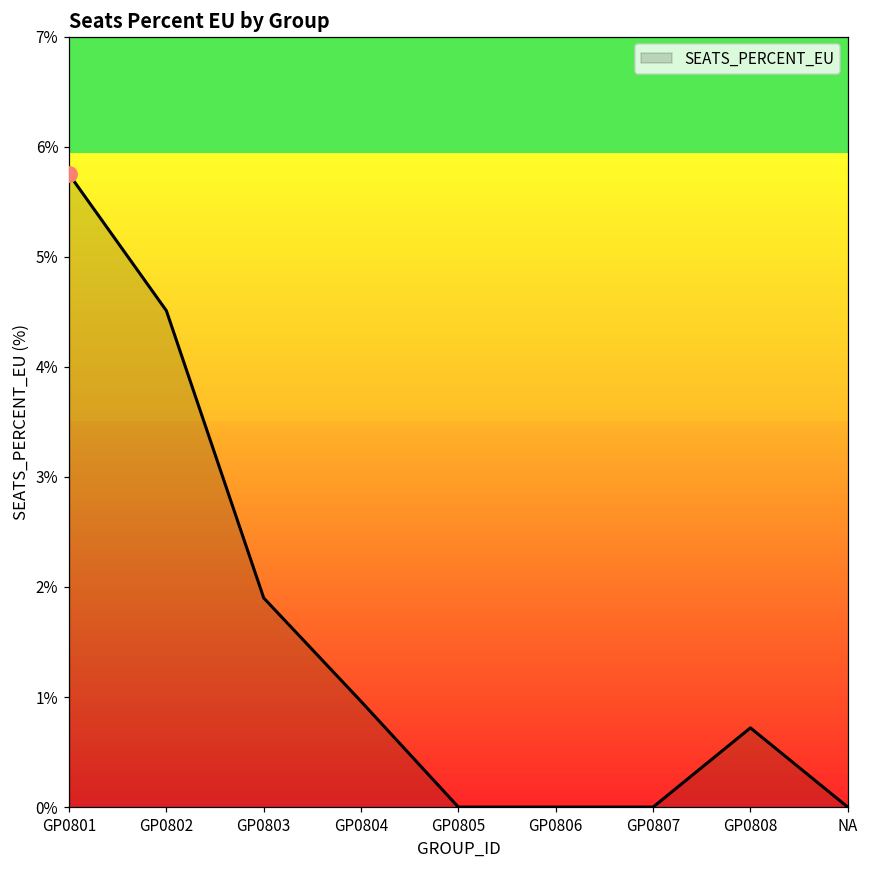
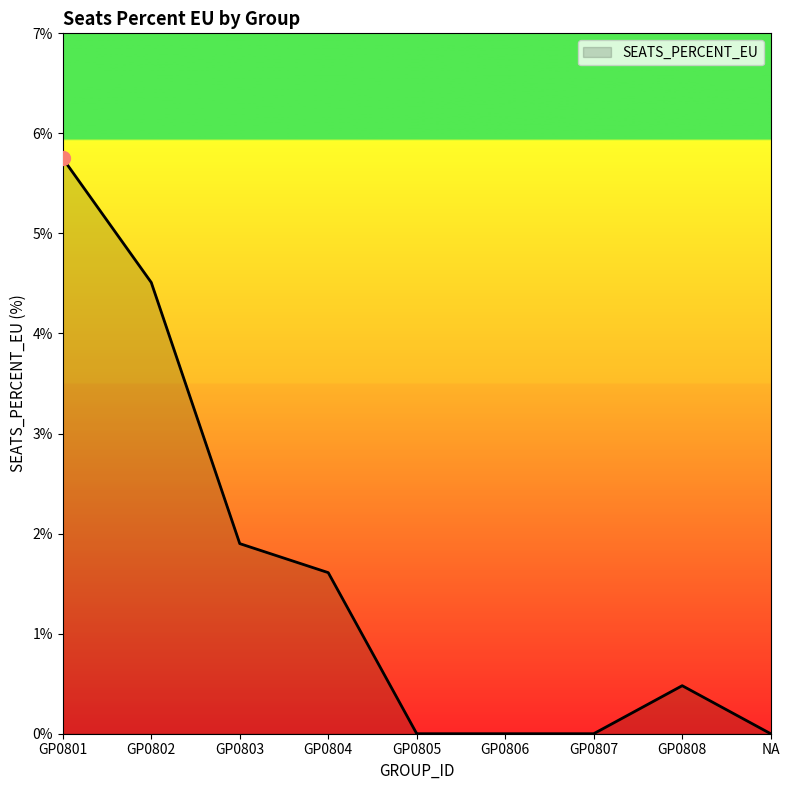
SEATS_PERCENT_EU, GP0804: 0.96% -> 1.61%
SEATS_PERCENT_EU, GP0808: 0.72% -> 0.48%
